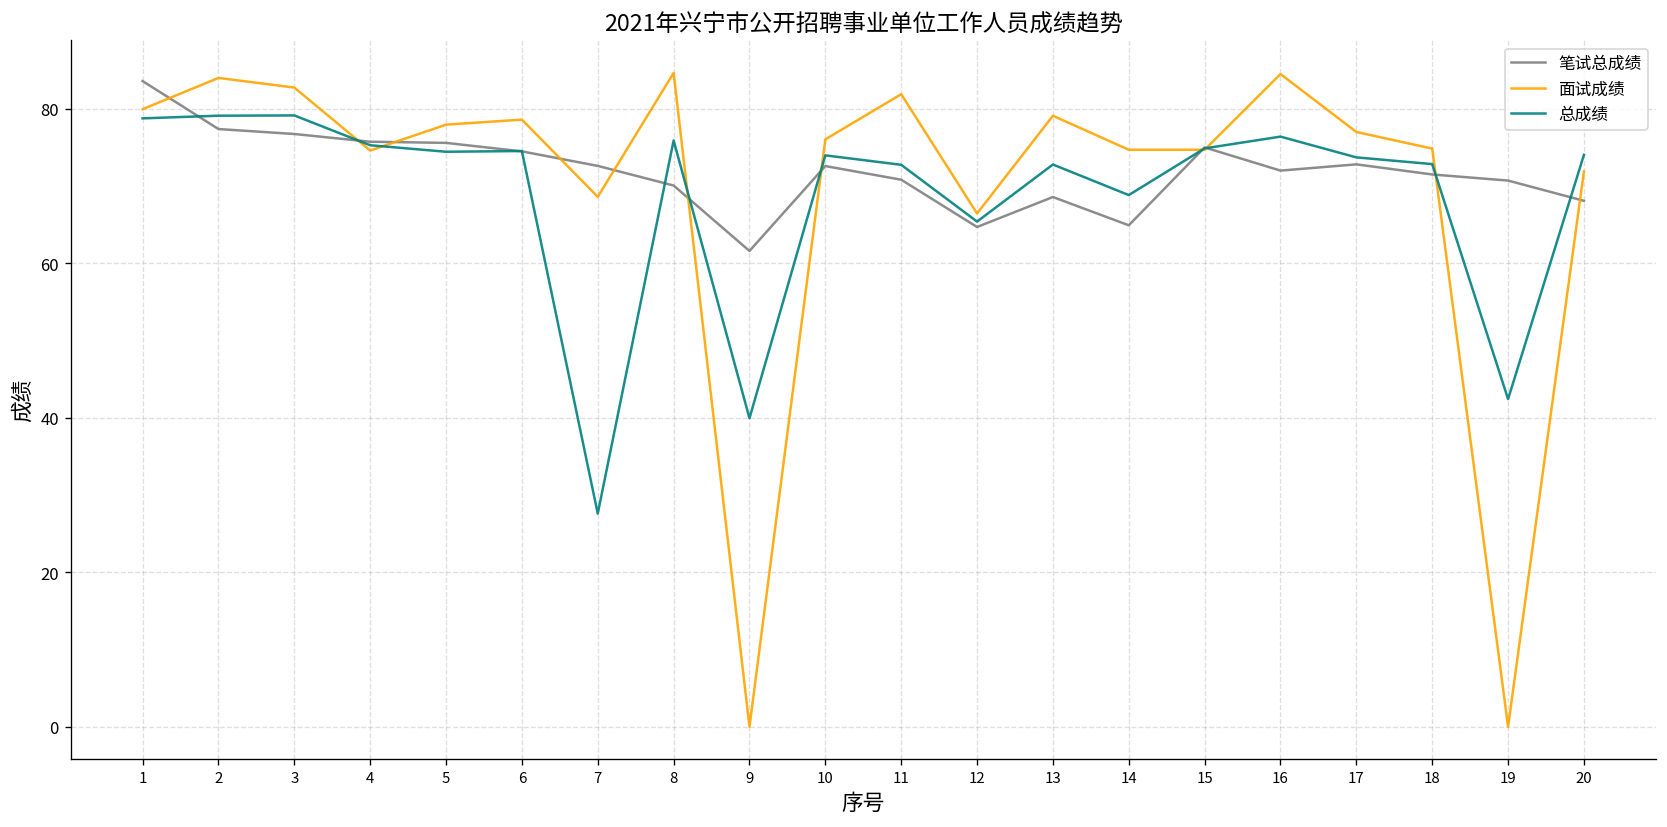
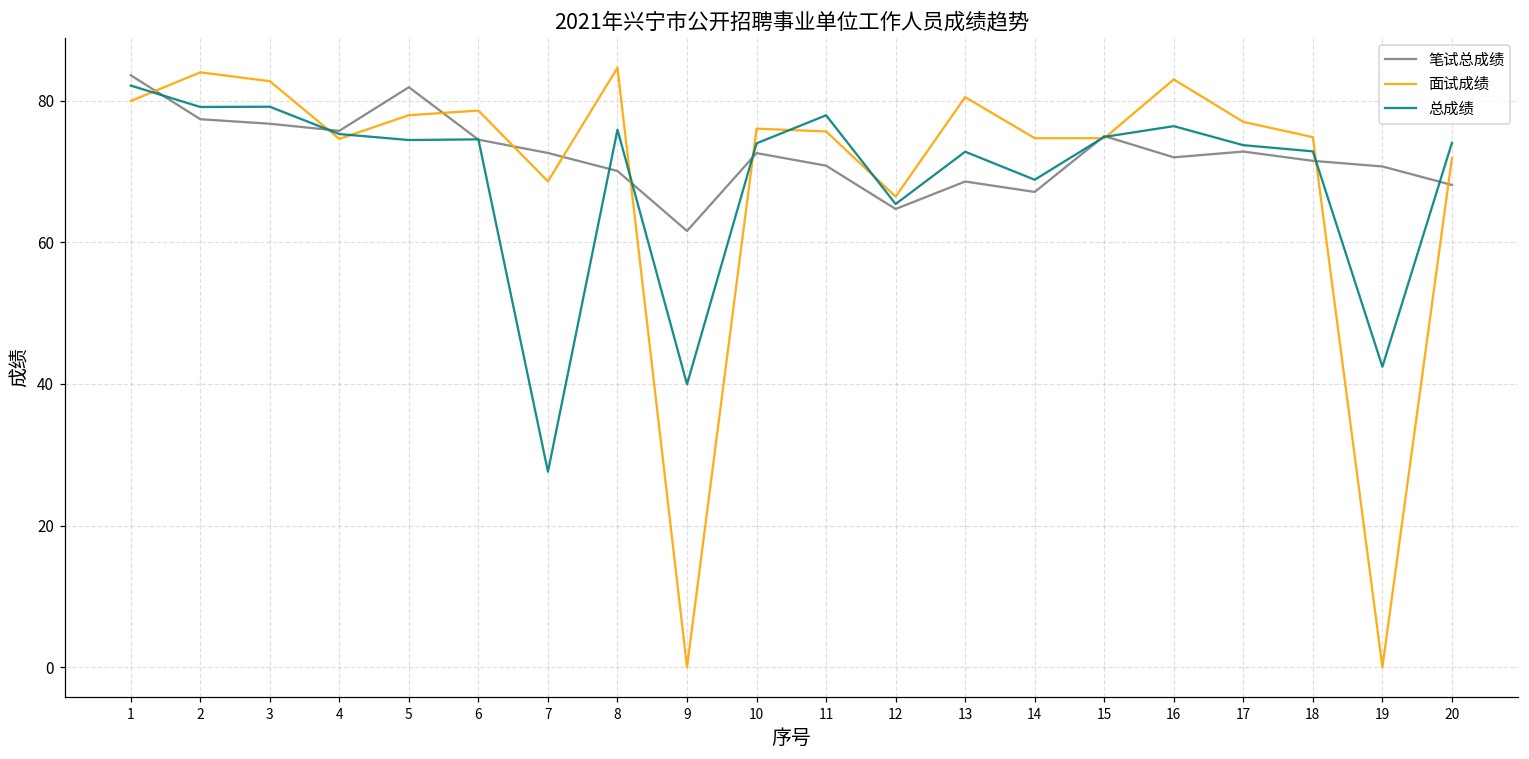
总成绩, 1: 79 -> 82
笔试总成绩, 5: 76 -> 82
面试成绩, 11: 82 -> 76
总成绩, 11: 73 -> 78
面试成绩, 13: 79 -> 81
笔试总成绩, 14: 65 -> 67
面试成绩, 16: 85 -> 83
